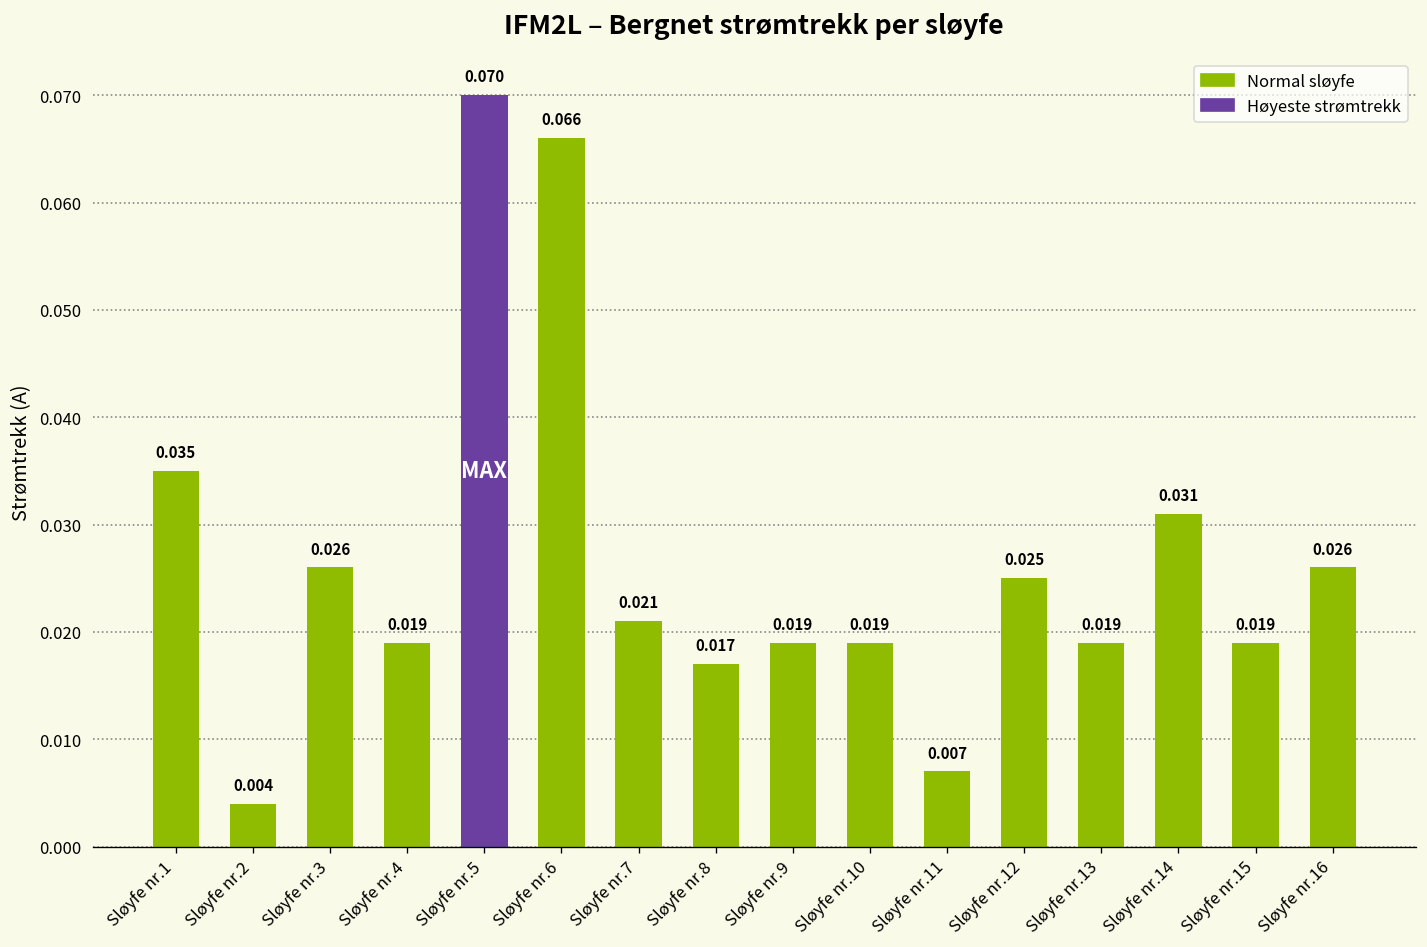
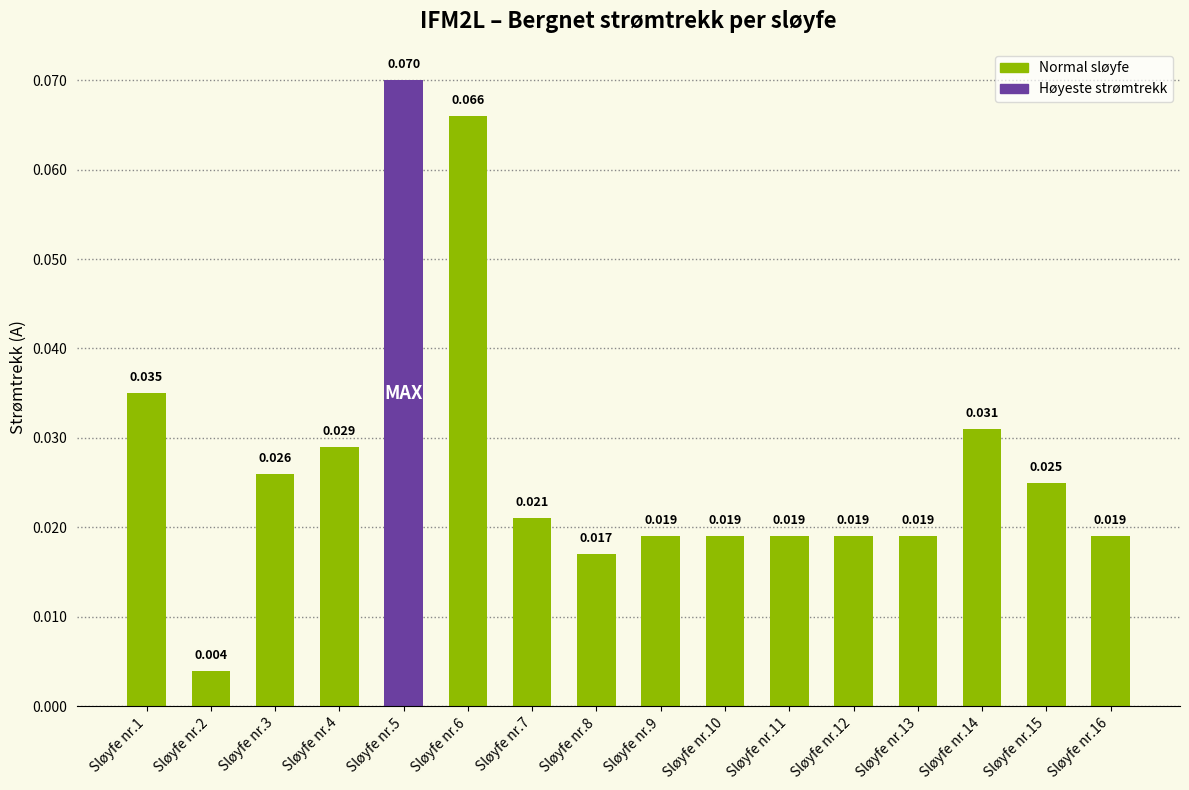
Sløyfe nr.4: 0.019 -> 0.029
Sløyfe nr.11: 0.007 -> 0.019
Sløyfe nr.12: 0.025 -> 0.019
Sløyfe nr.15: 0.019 -> 0.025
Sløyfe nr.16: 0.026 -> 0.019
